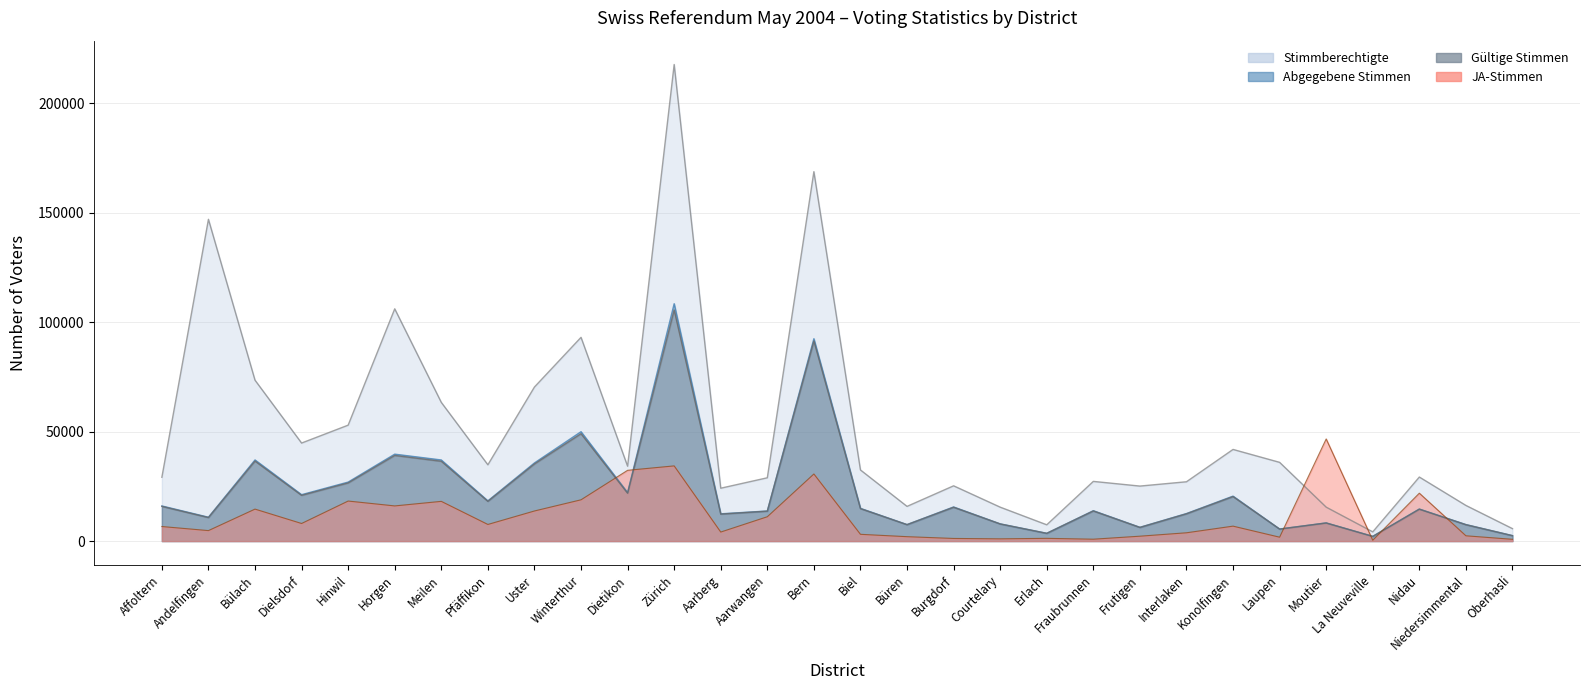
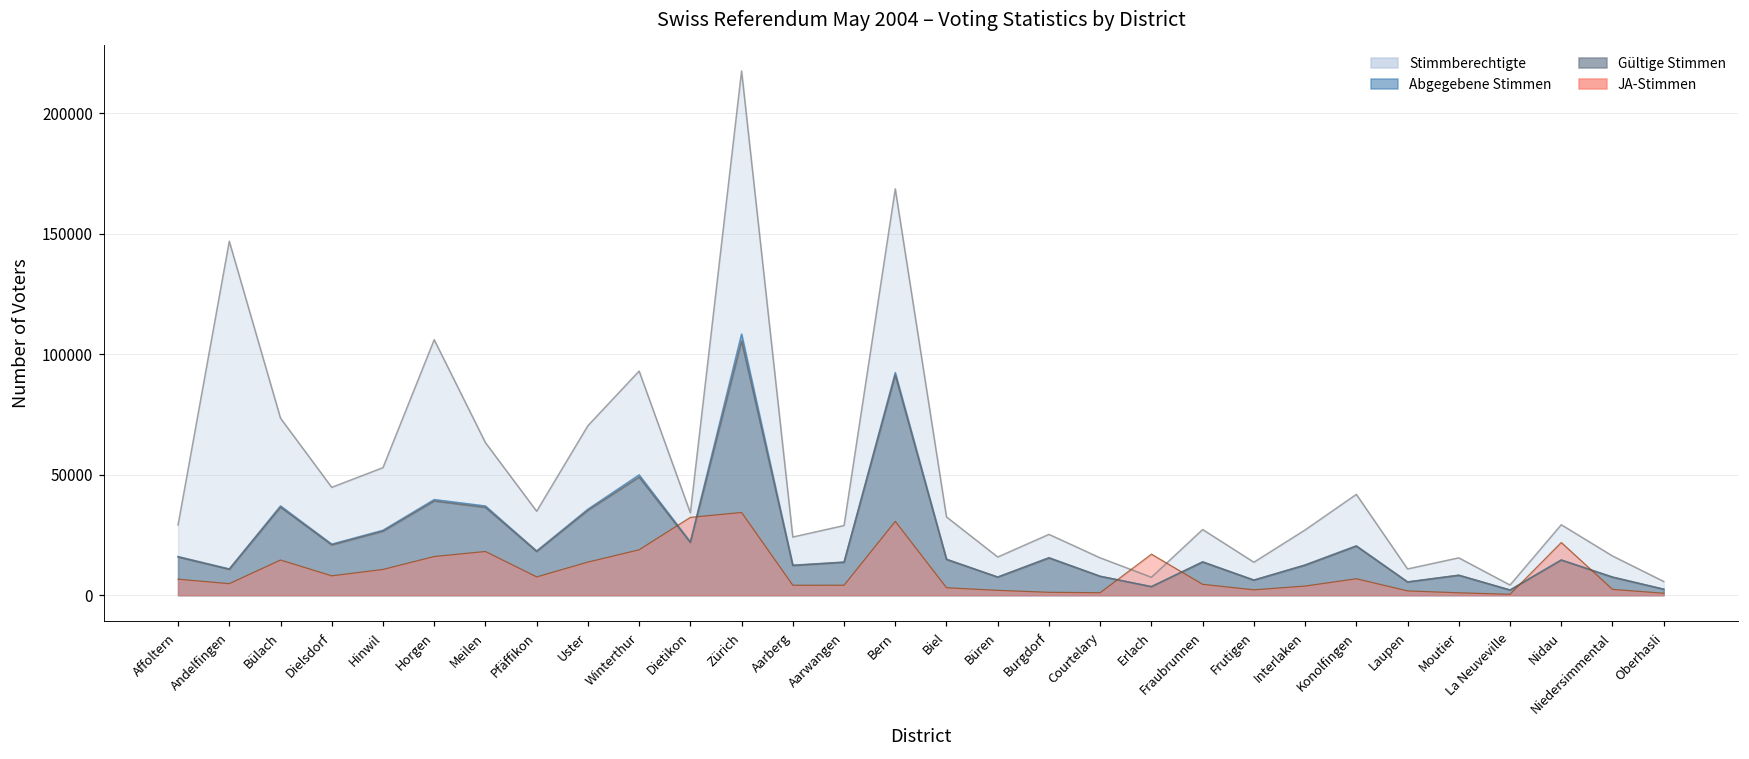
JA-Stimmen, Hinwil: 18000 -> 11000
JA-Stimmen, Aarwangen: 11000 -> 4000
JA-Stimmen, Erlach: 1000 -> 17000
JA-Stimmen, Fraubrunnen: 1000 -> 5000
Stimmberechtigte, Frutigen: 25000 -> 14000
Stimmberechtigte, Laupen: 36000 -> 11000
JA-Stimmen, Moutier: 47000 -> 1000
